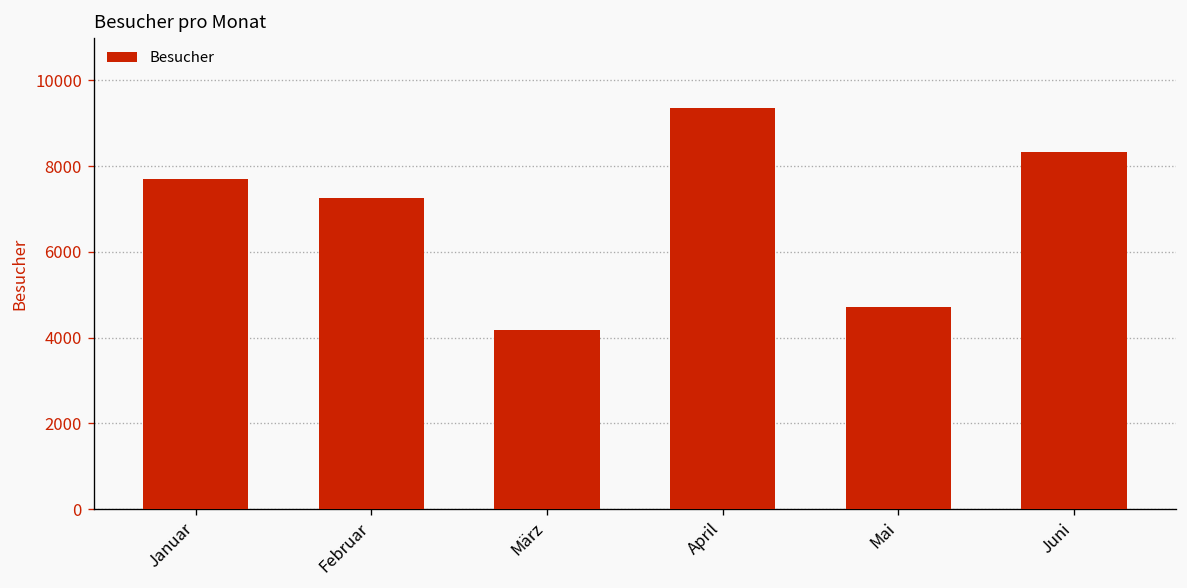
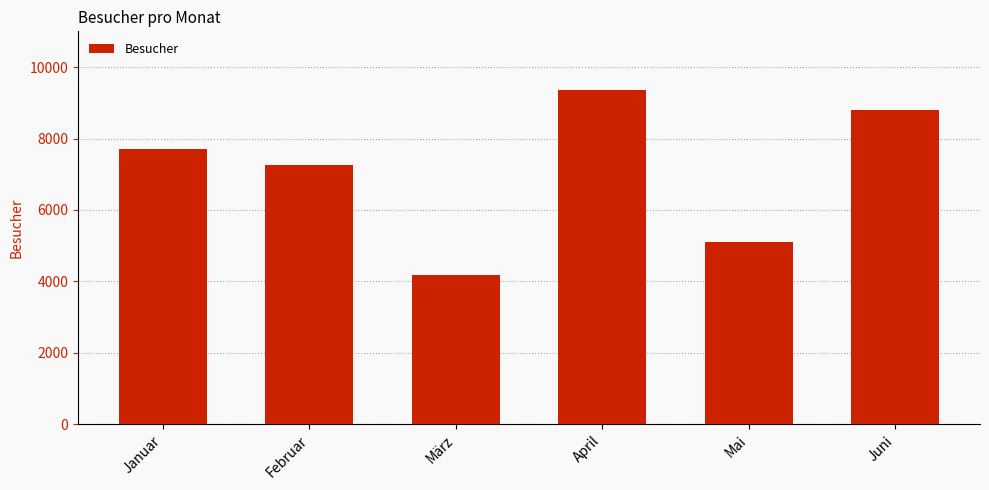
Mai: 4700 -> 5100
Juni: 8300 -> 8800
